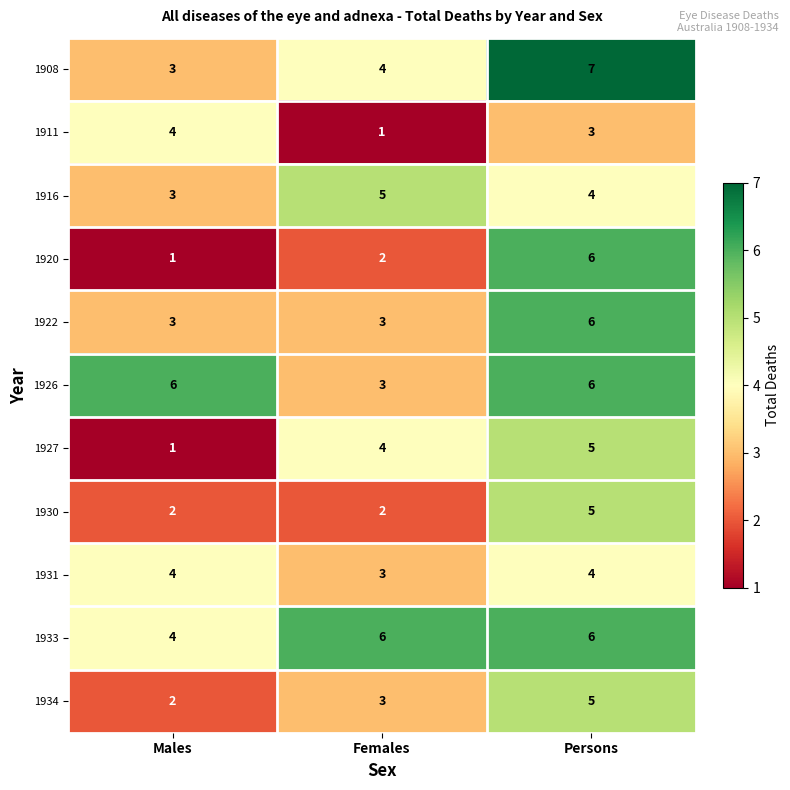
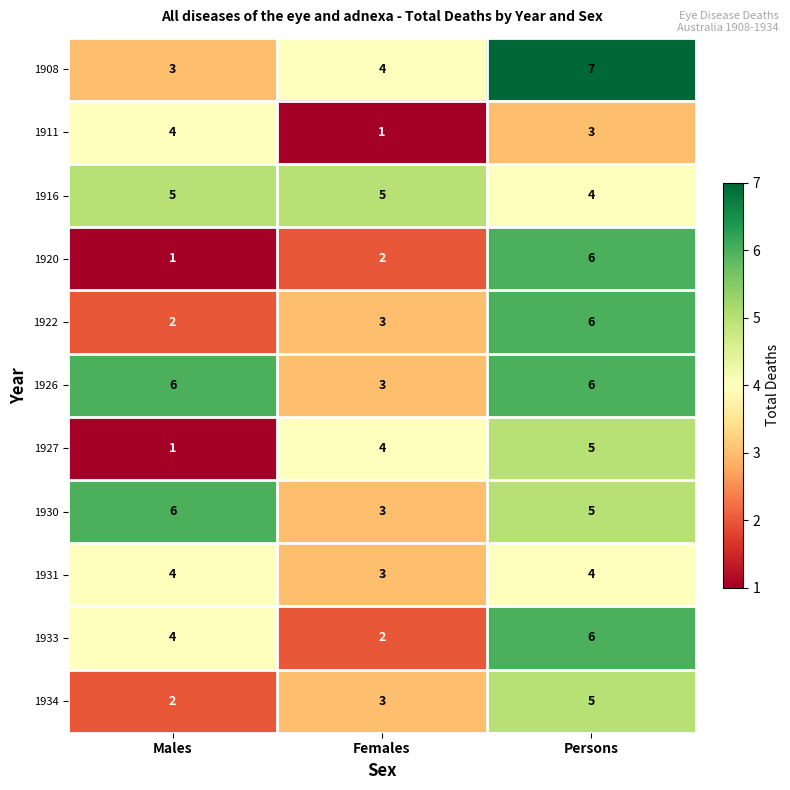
1916, Males: 3 -> 5
1922, Males: 3 -> 2
1930, Males: 2 -> 6
1930, Females: 2 -> 3
1933, Females: 6 -> 2
